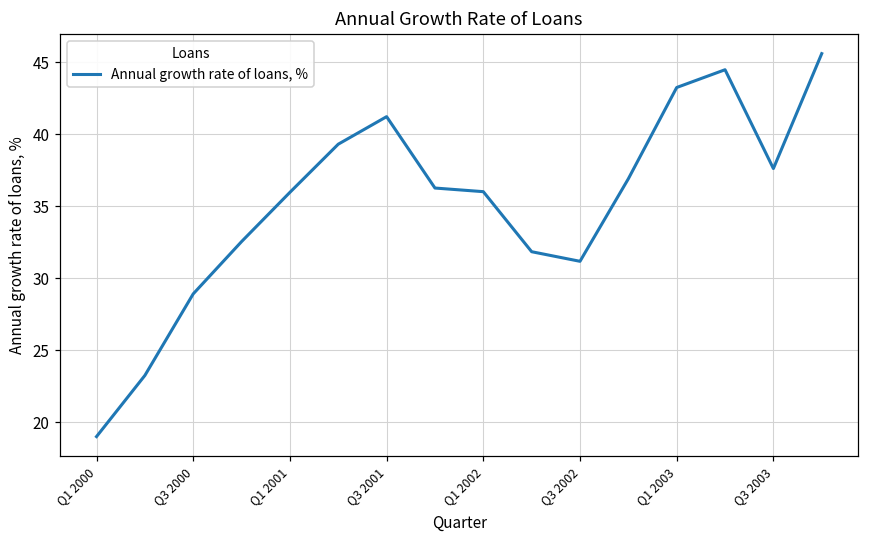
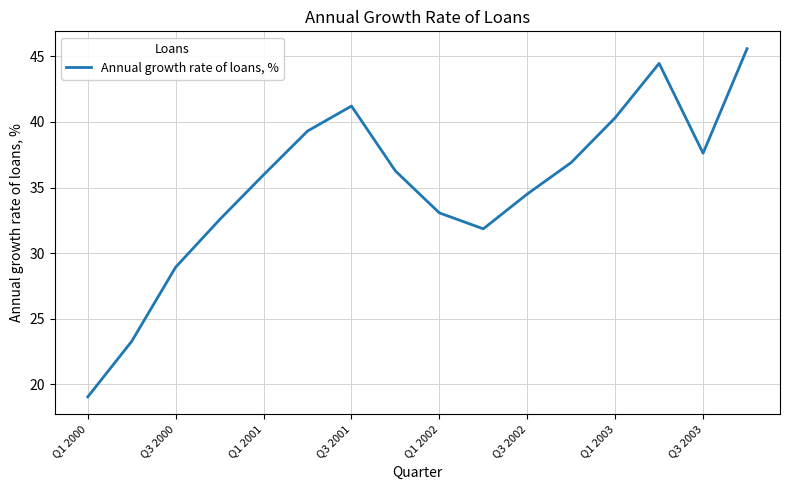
Q1 2002: 36.0 -> 33.1
Q3 2002: 31.2 -> 34.5
Q1 2003: 43.2 -> 40.3
